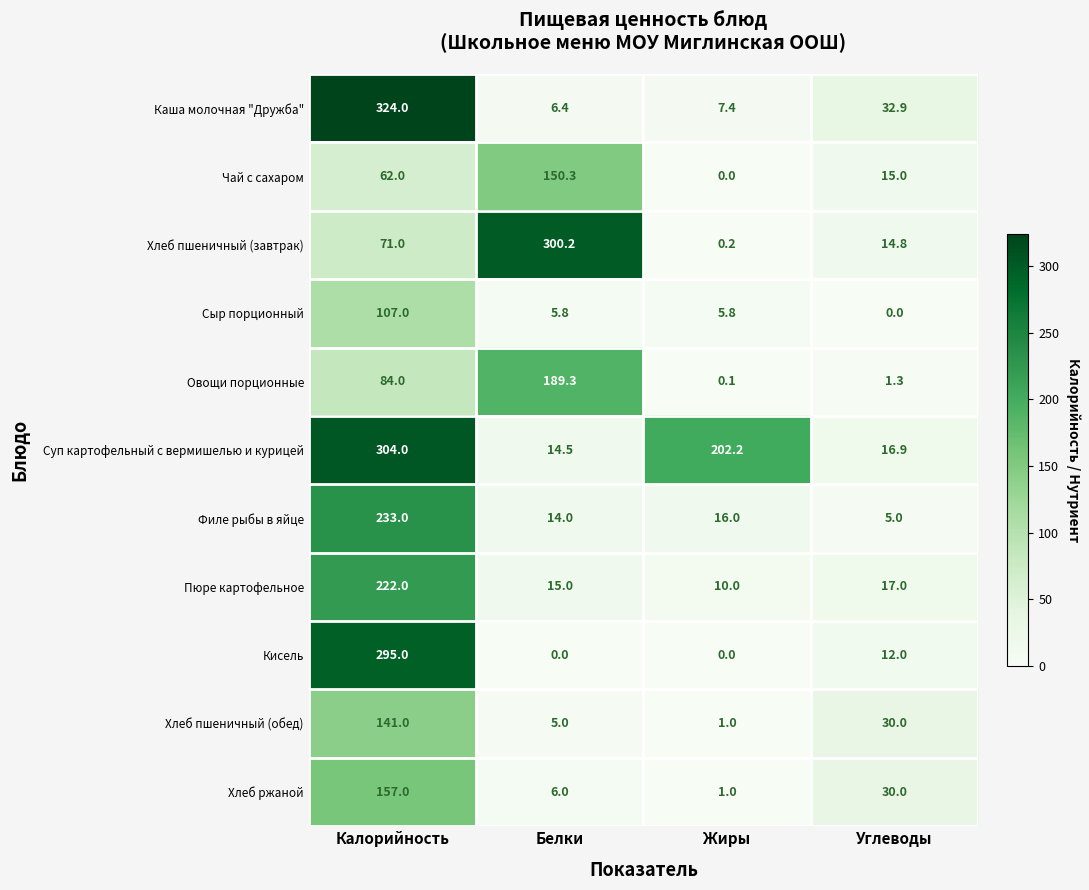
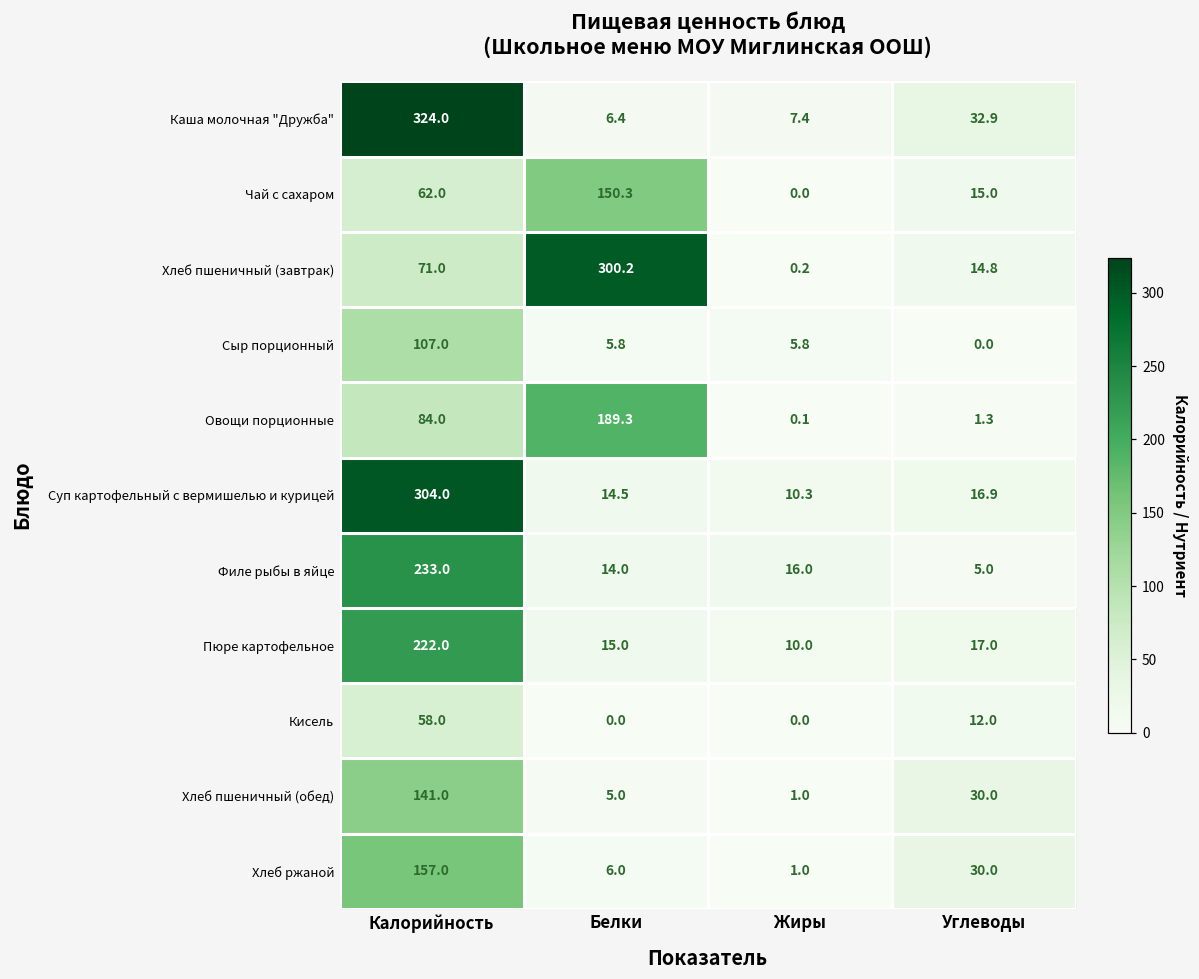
Суп картофельный с вермишелью и курицей, Жиры: 202.2 -> 10.3
Кисель, Калорийность: 295.0 -> 58.0
